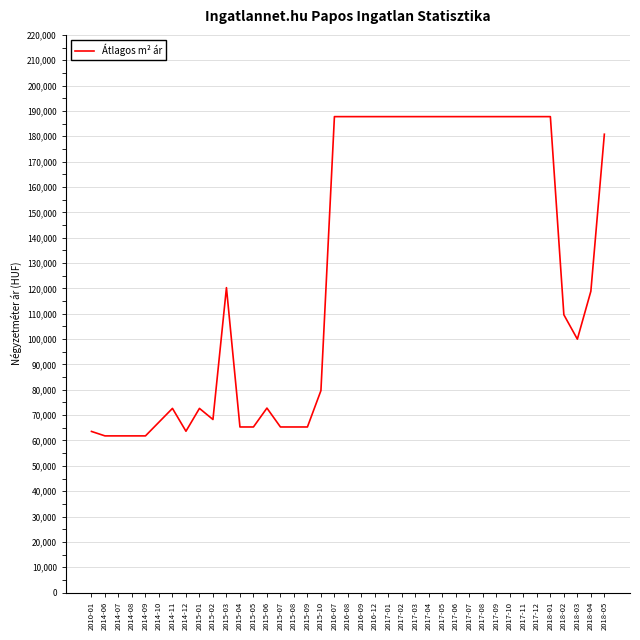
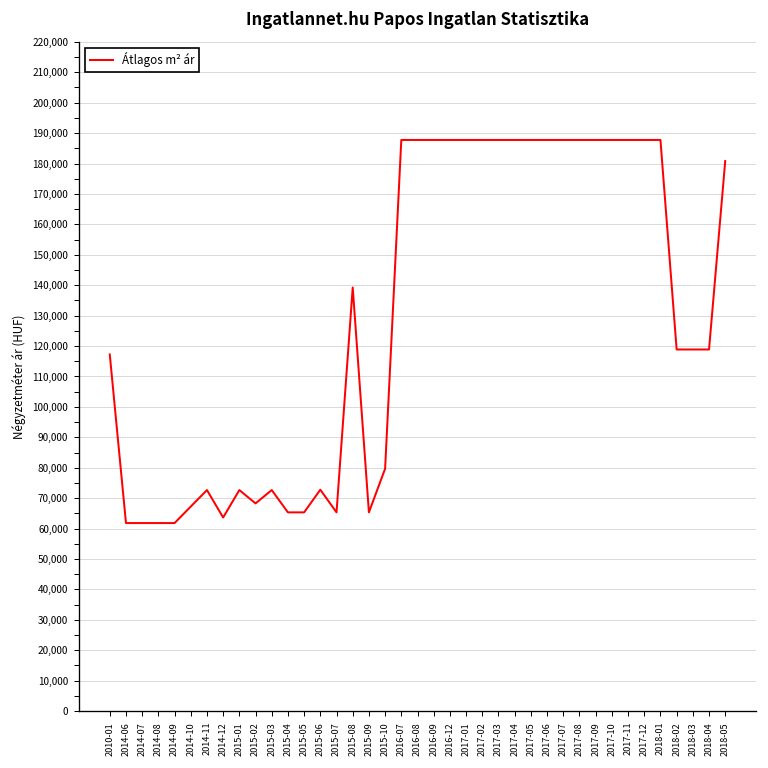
2010-01: 64,000 -> 117,000
2015-03: 120,000 -> 73,000
2015-08: 65,000 -> 139,000
2018-02: 110,000 -> 119,000
2018-03: 100,000 -> 119,000
